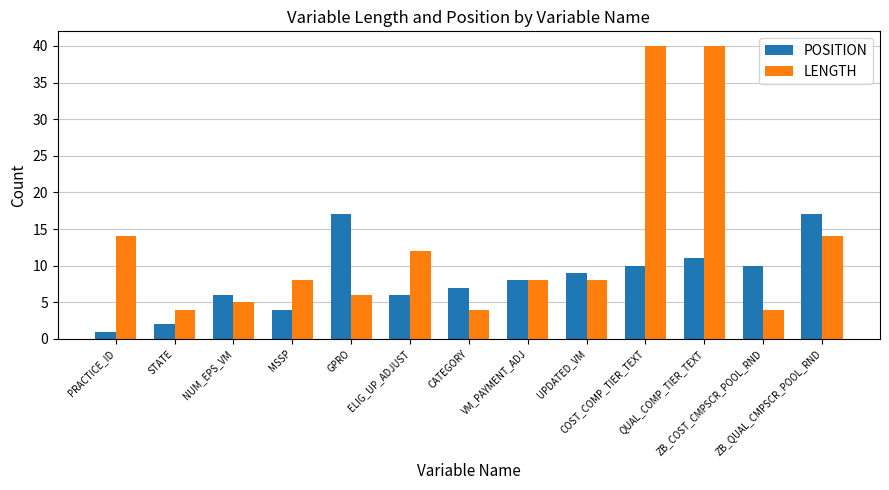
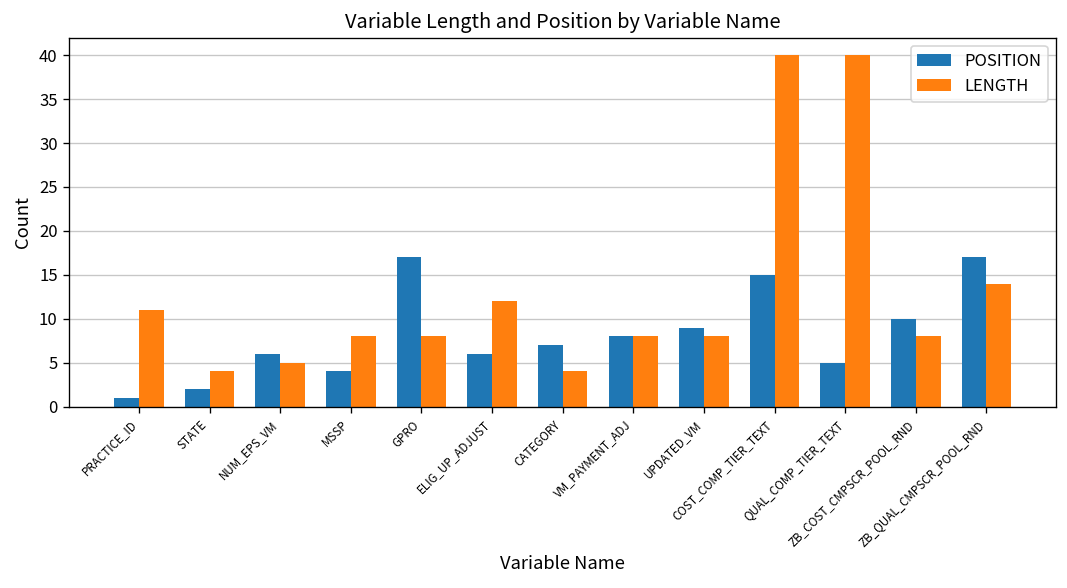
LENGTH, PRACTICE_ID: 14 -> 11
LENGTH, GPRO: 6 -> 8
POSITION, COST_COMP_TIER_TEXT: 10 -> 15
POSITION, QUAL_COMP_TIER_TEXT: 11 -> 5
LENGTH, ZB_COST_CMPSCR_POOL_RND: 4 -> 8
